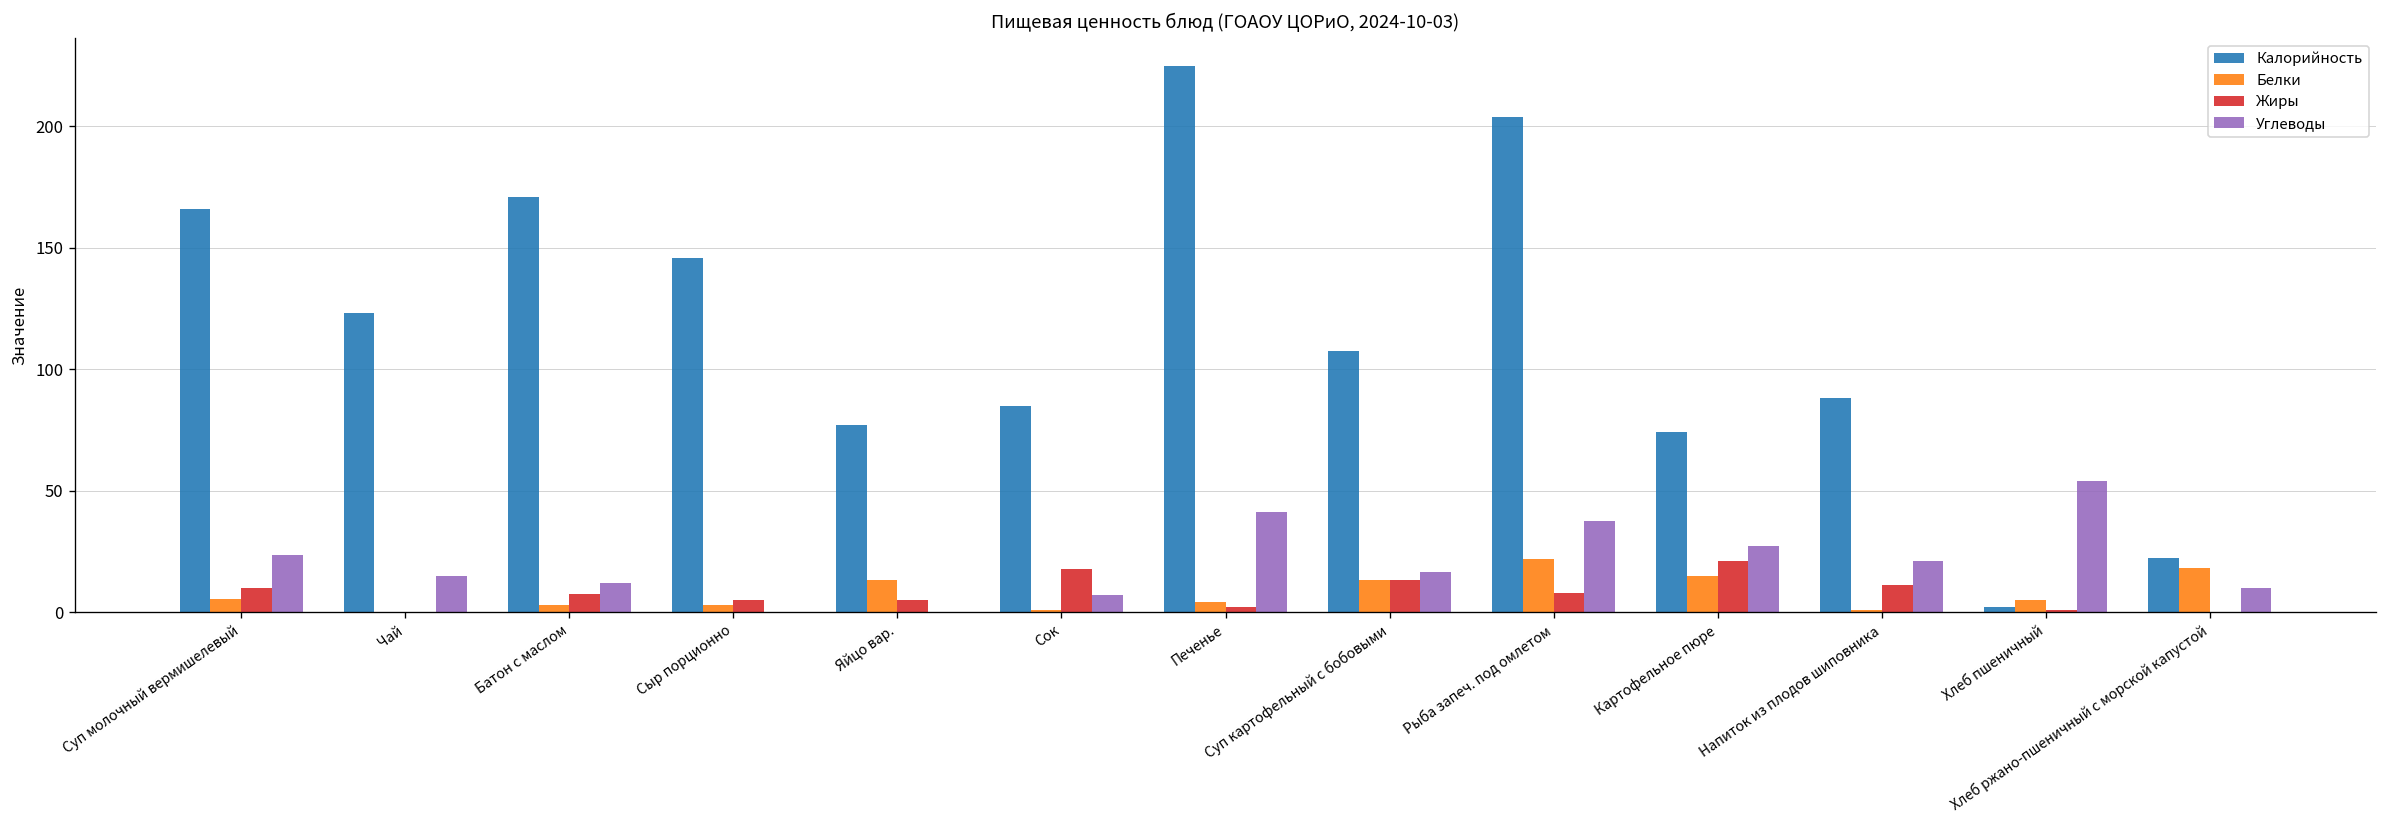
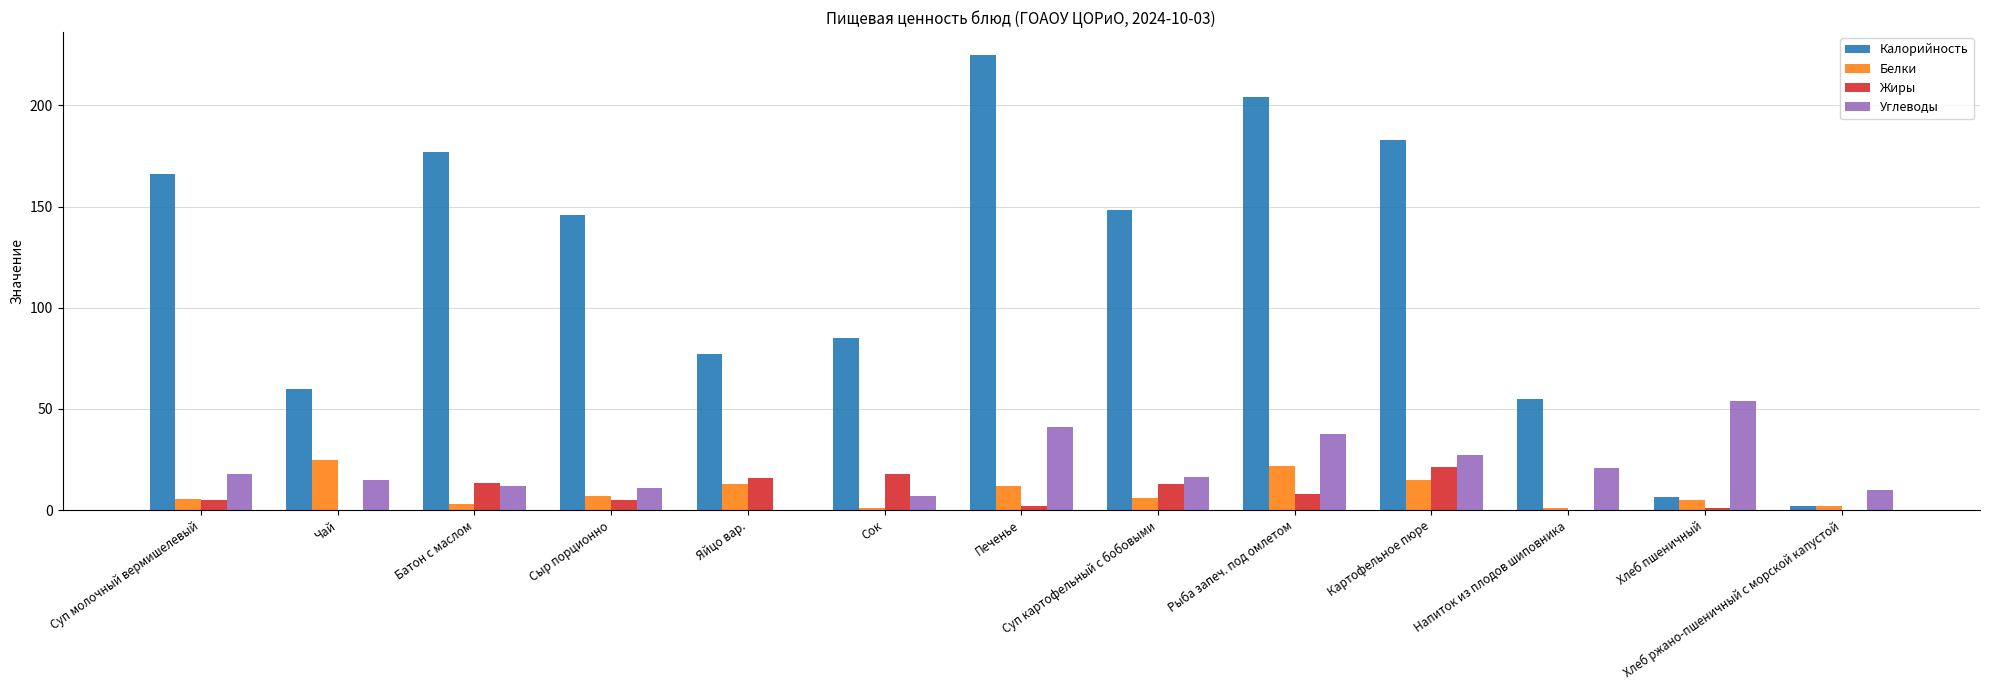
Жиры, Суп молочный вермишелевый: 10 -> 5
Углеводы, Суп молочный вермишелевый: 24 -> 18
Калорийность, Чай: 123 -> 60
Белки, Чай: 0 -> 25
Калорийность, Батон с маслом: 171 -> 177
Жиры, Батон с маслом: 7 -> 14
Белки, Сыр порционно: 3 -> 7
Углеводы, Сыр порционно: 0 -> 11
Жиры, Яйцо вар.: 5 -> 16
Белки, Печенье: 4 -> 12
Калорийность, Суп картофельный с бобовыми: 108 -> 148
Белки, Суп картофельный с бобовыми: 13 -> 6
Калорийность, Картофельное пюре: 74 -> 183
Калорийность, Напиток из плодов шиповника: 88 -> 55
Жиры, Напиток из плодов шиповника: 11 -> 0
Калорийность, Хлеб пшеничный: 2 -> 7
Калорийность, Хлеб ржано-пшеничный с морской капустой: 22 -> 2
Белки, Хлеб ржано-пшеничный с морской капустой: 18 -> 2
